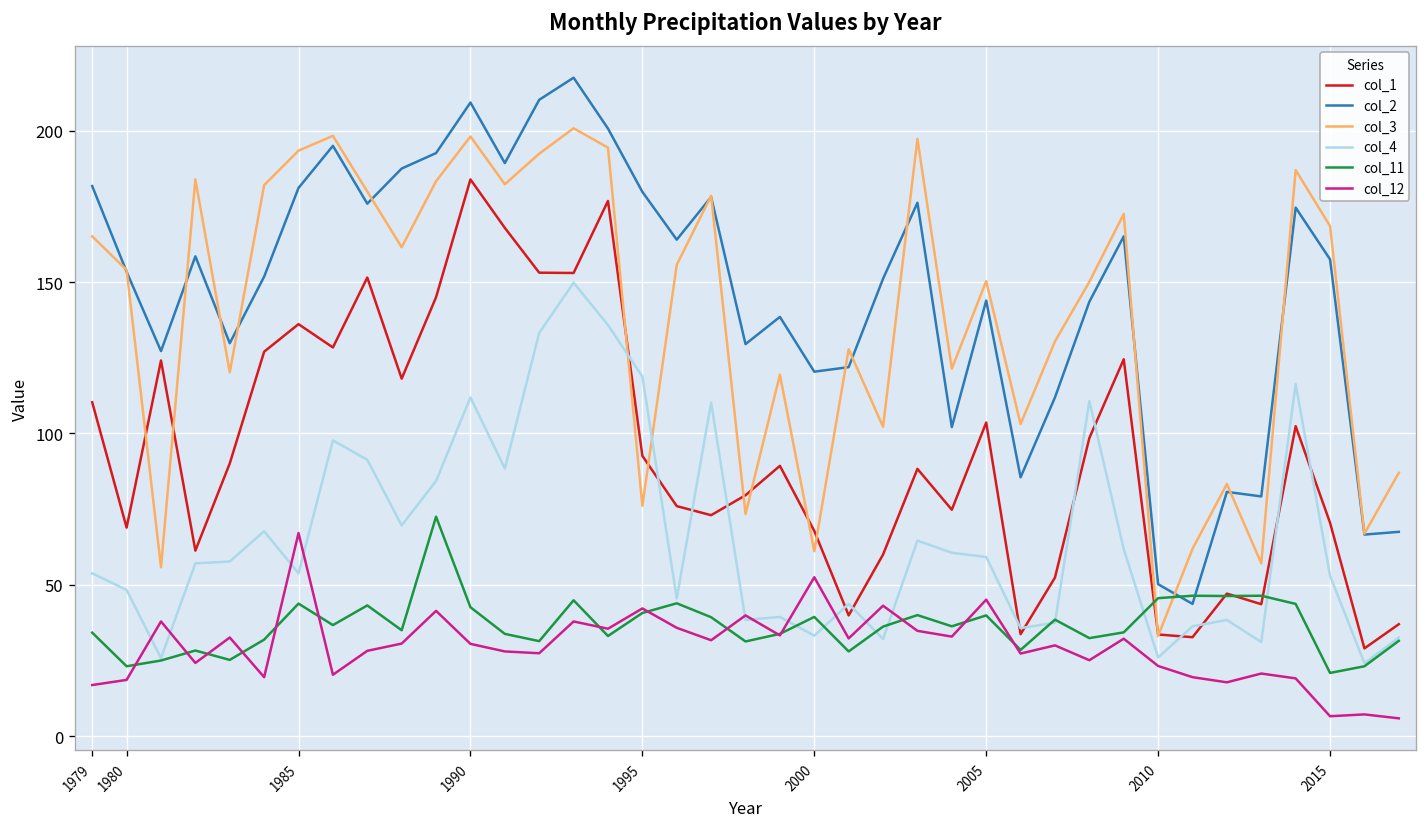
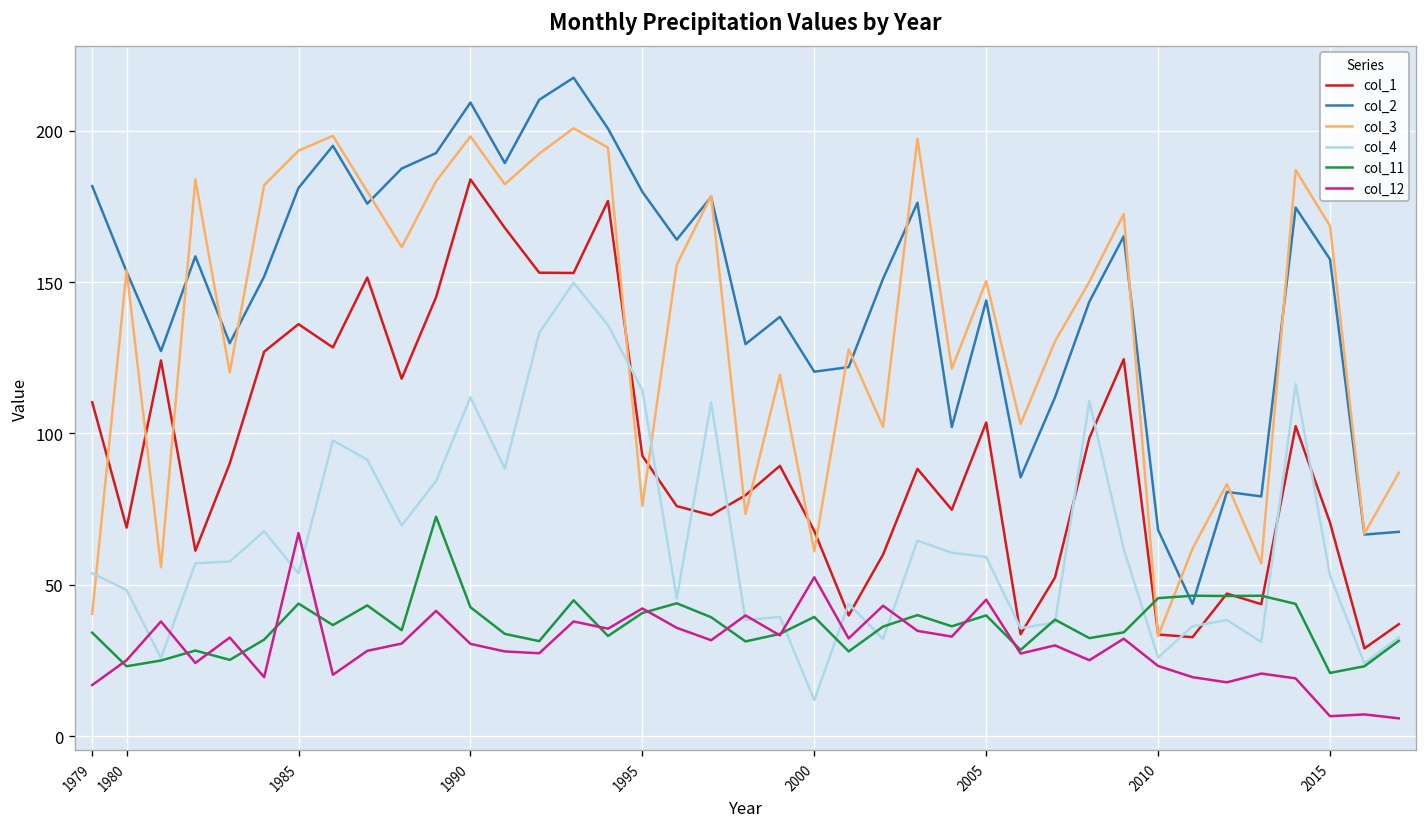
col_3, 1979: 165 -> 40
col_12, 1980: 19 -> 25
col_4, 1995: 119 -> 114
col_4, 2000: 33 -> 12
col_2, 2010: 50 -> 68
